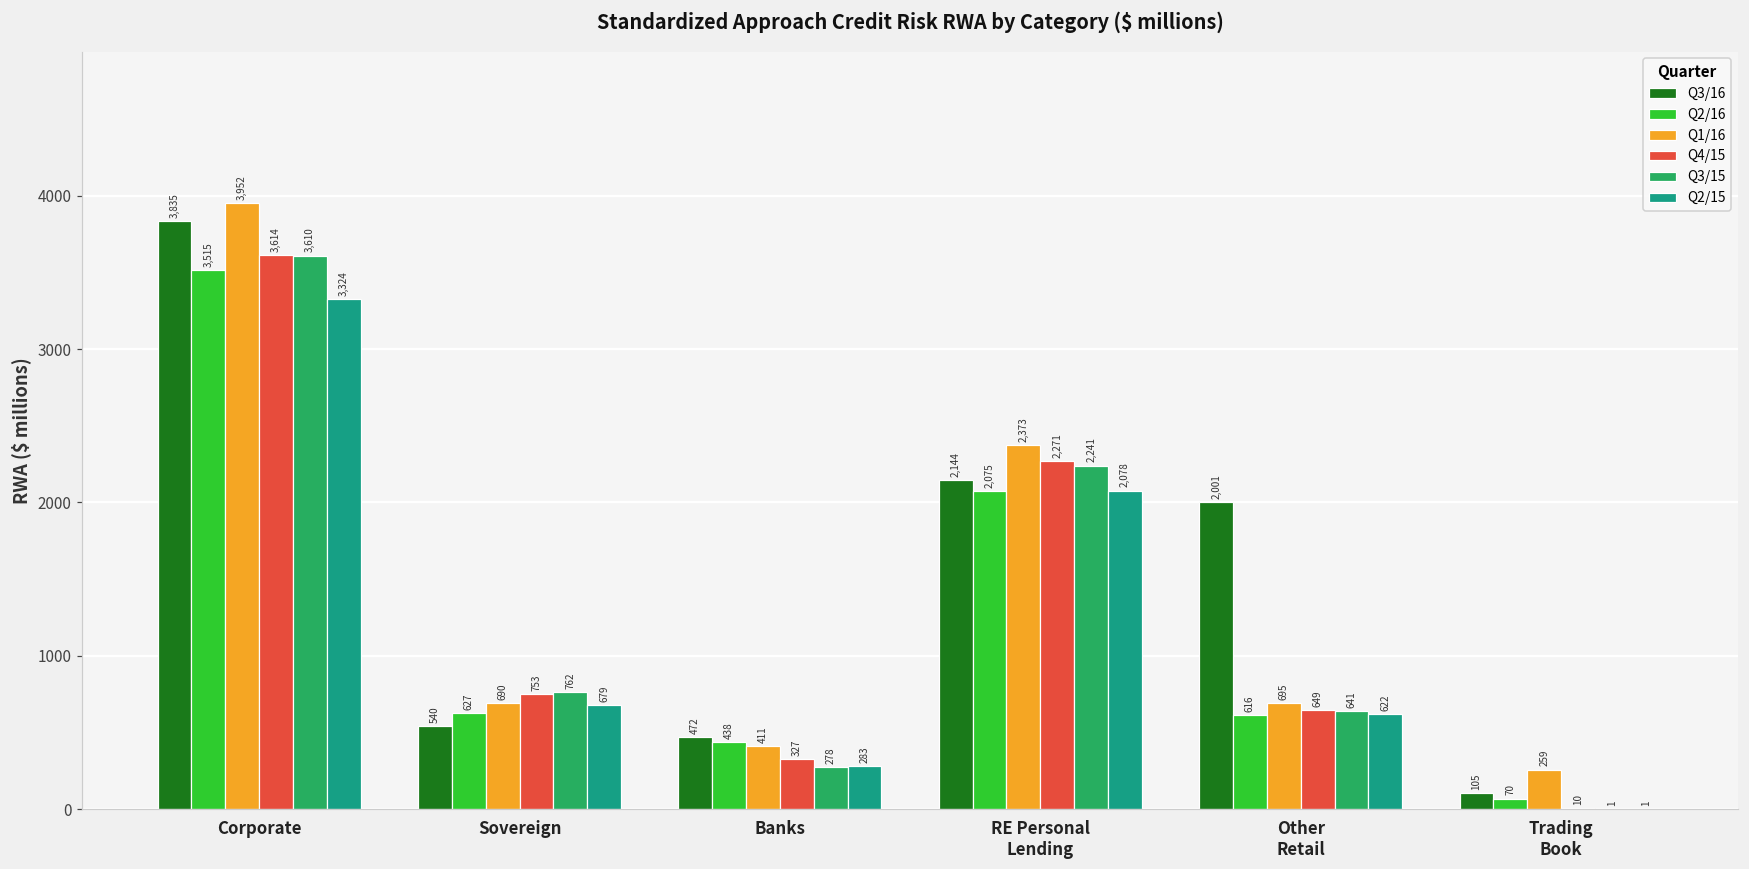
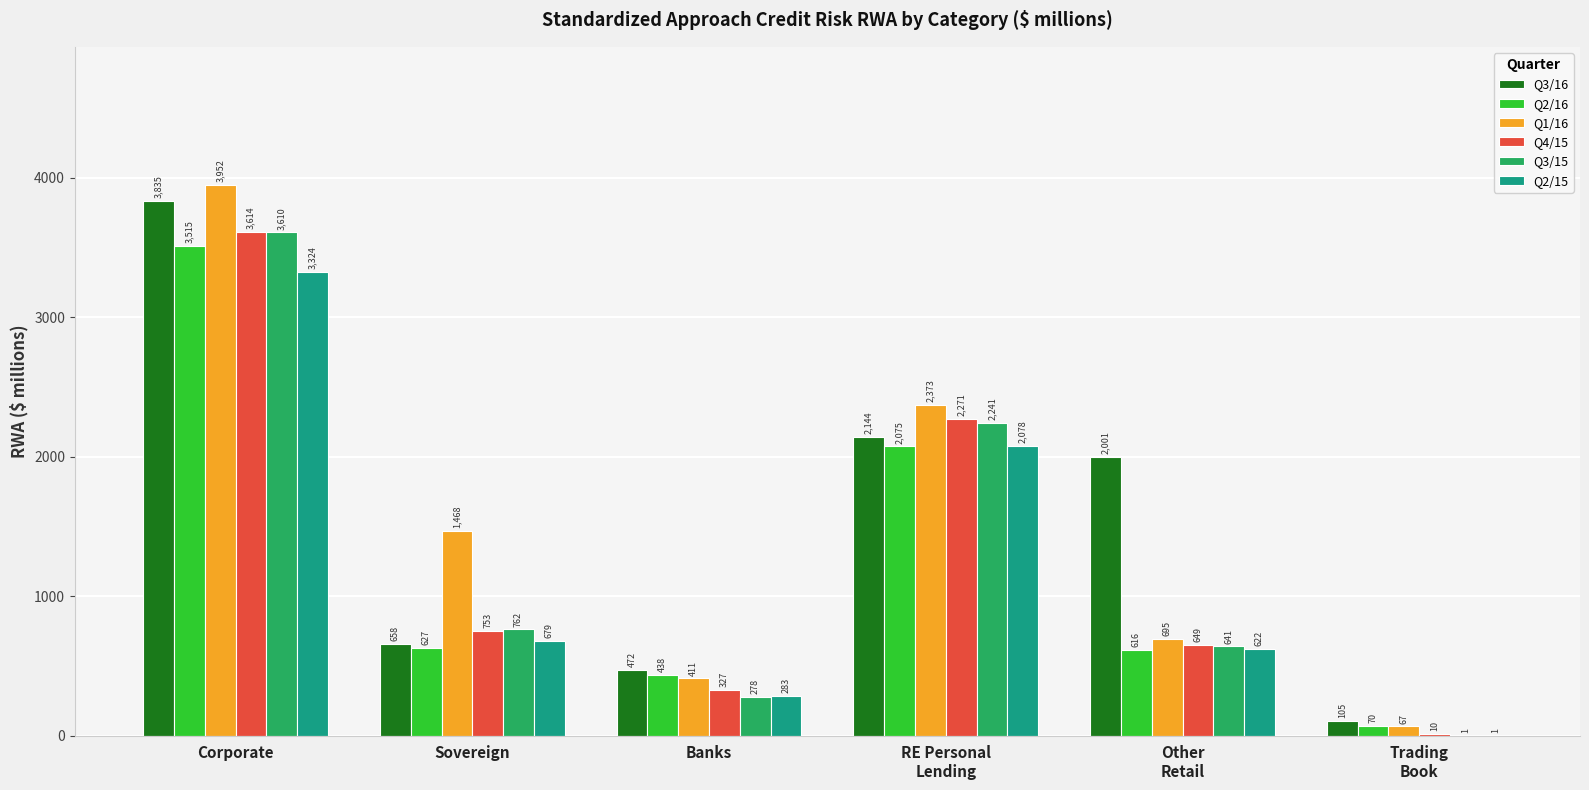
Q3/16, Sovereign: 540 -> 658
Q1/16, Sovereign: 690 -> 1,468
Q1/16, Trading Book: 259 -> 67
